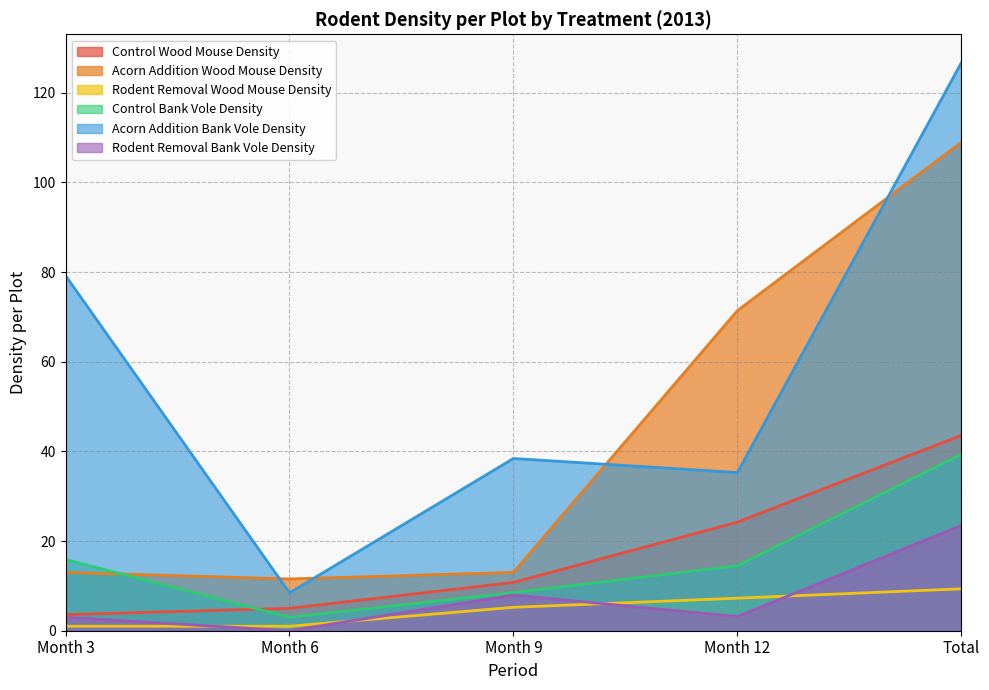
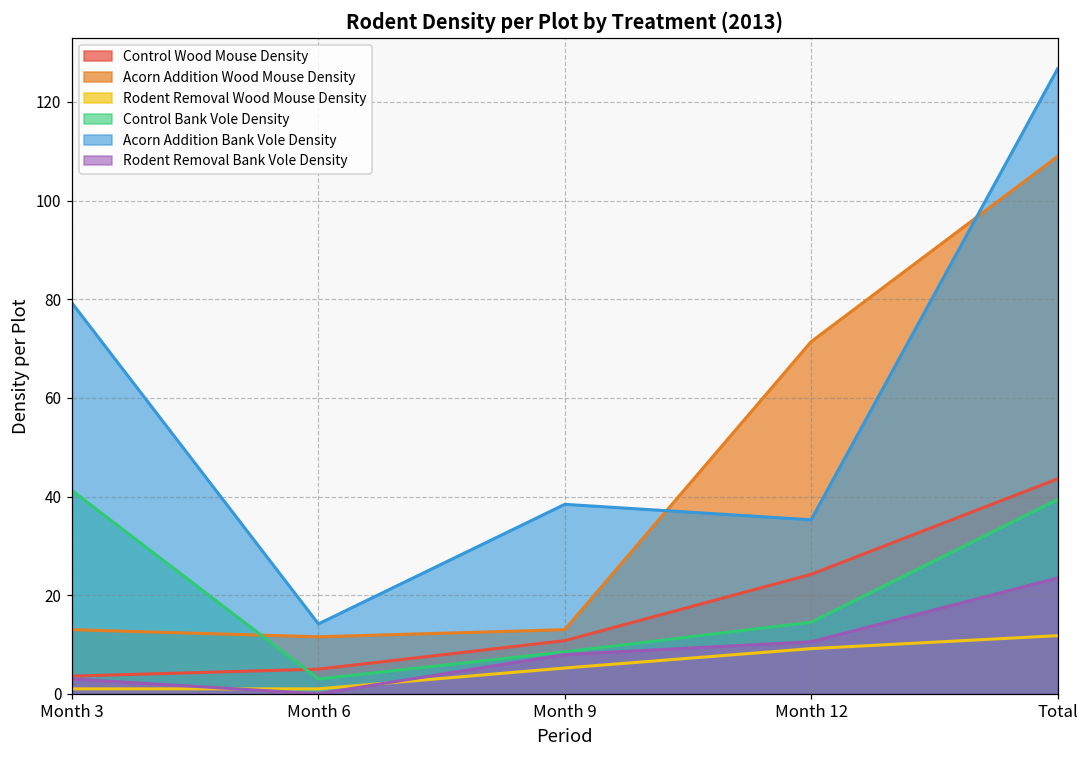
Control Bank Vole Density, Month 3: 16 -> 41
Acorn Addition Bank Vole Density, Month 6: 8 -> 14
Rodent Removal Wood Mouse Density, Month 12: 7 -> 9
Rodent Removal Bank Vole Density, Month 12: 3 -> 11
Rodent Removal Wood Mouse Density, Total: 9 -> 12
